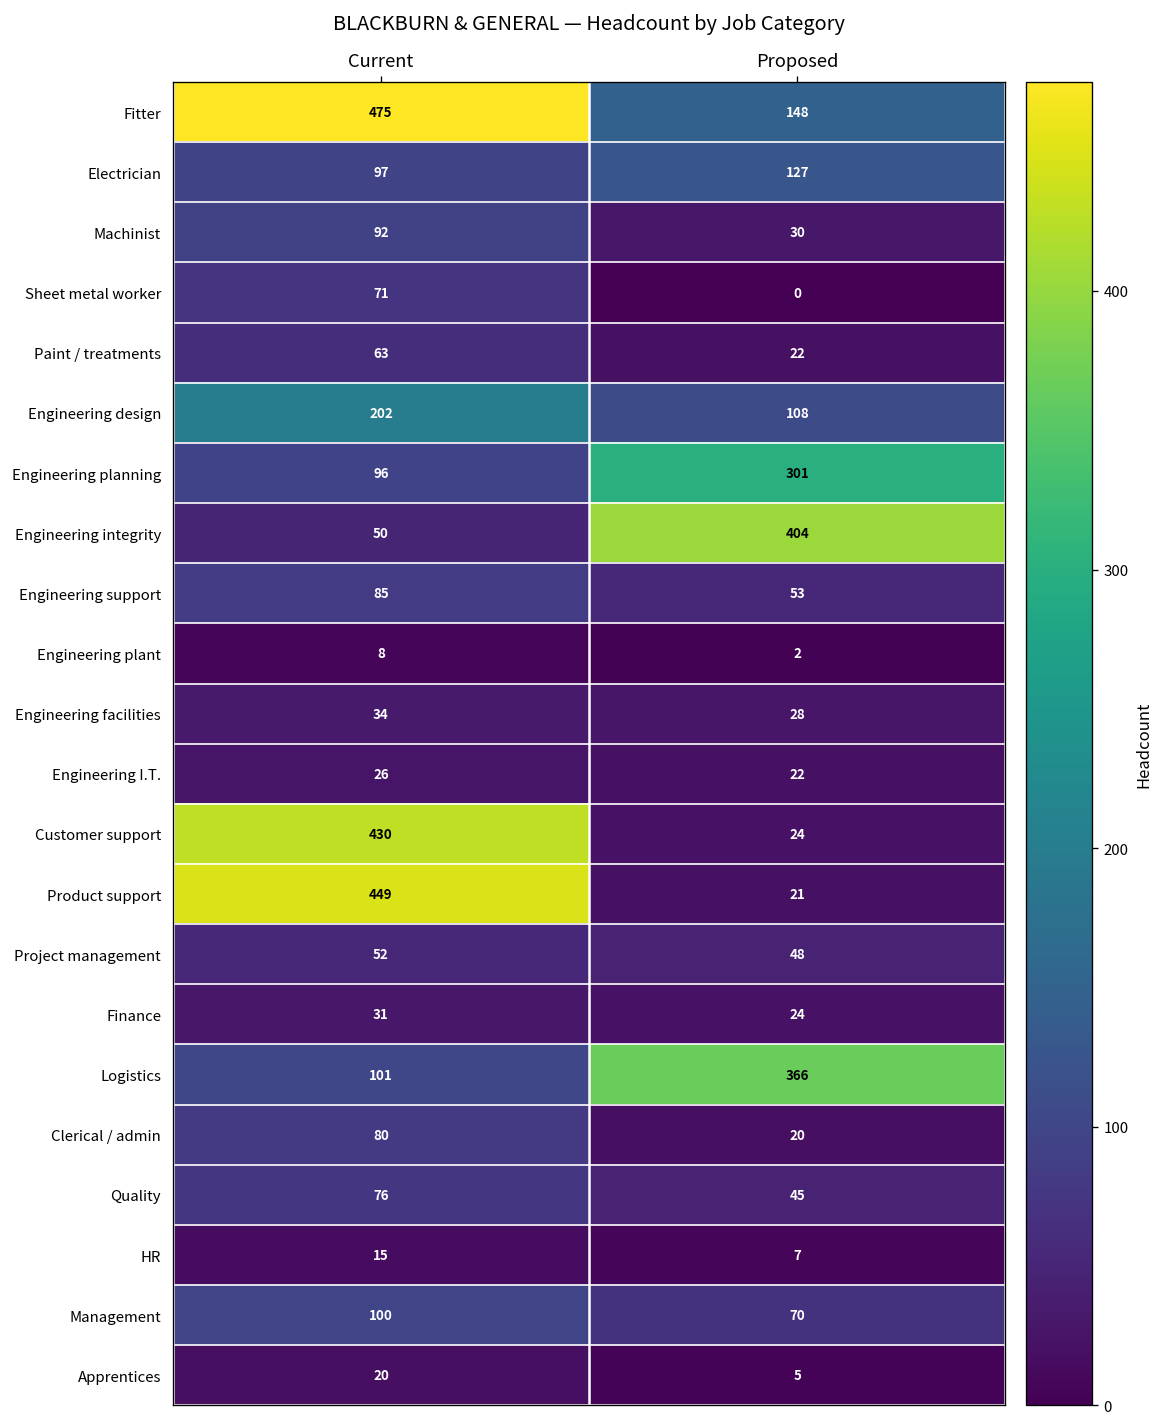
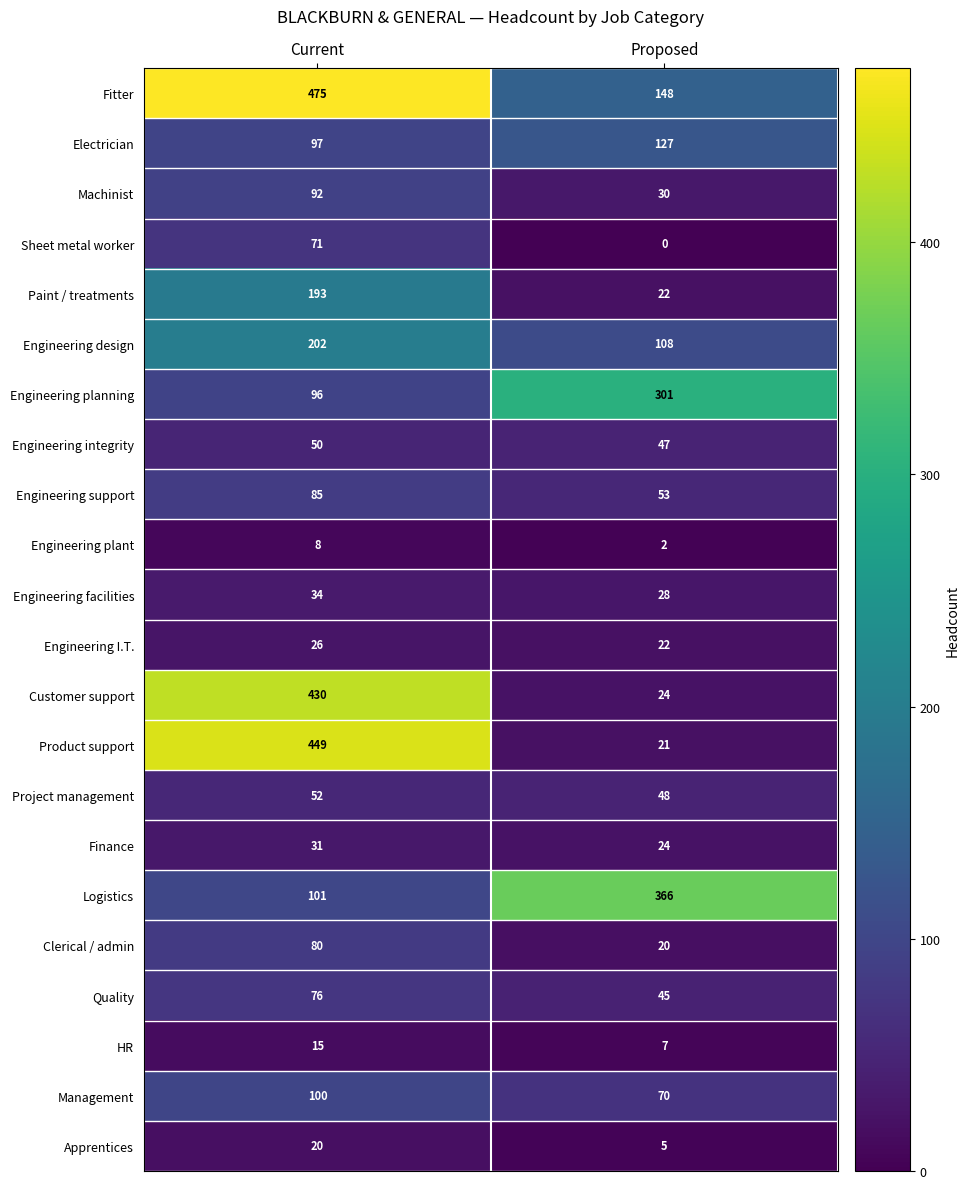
Paint / treatments, Current: 63 -> 193
Engineering integrity, Proposed: 404 -> 47
